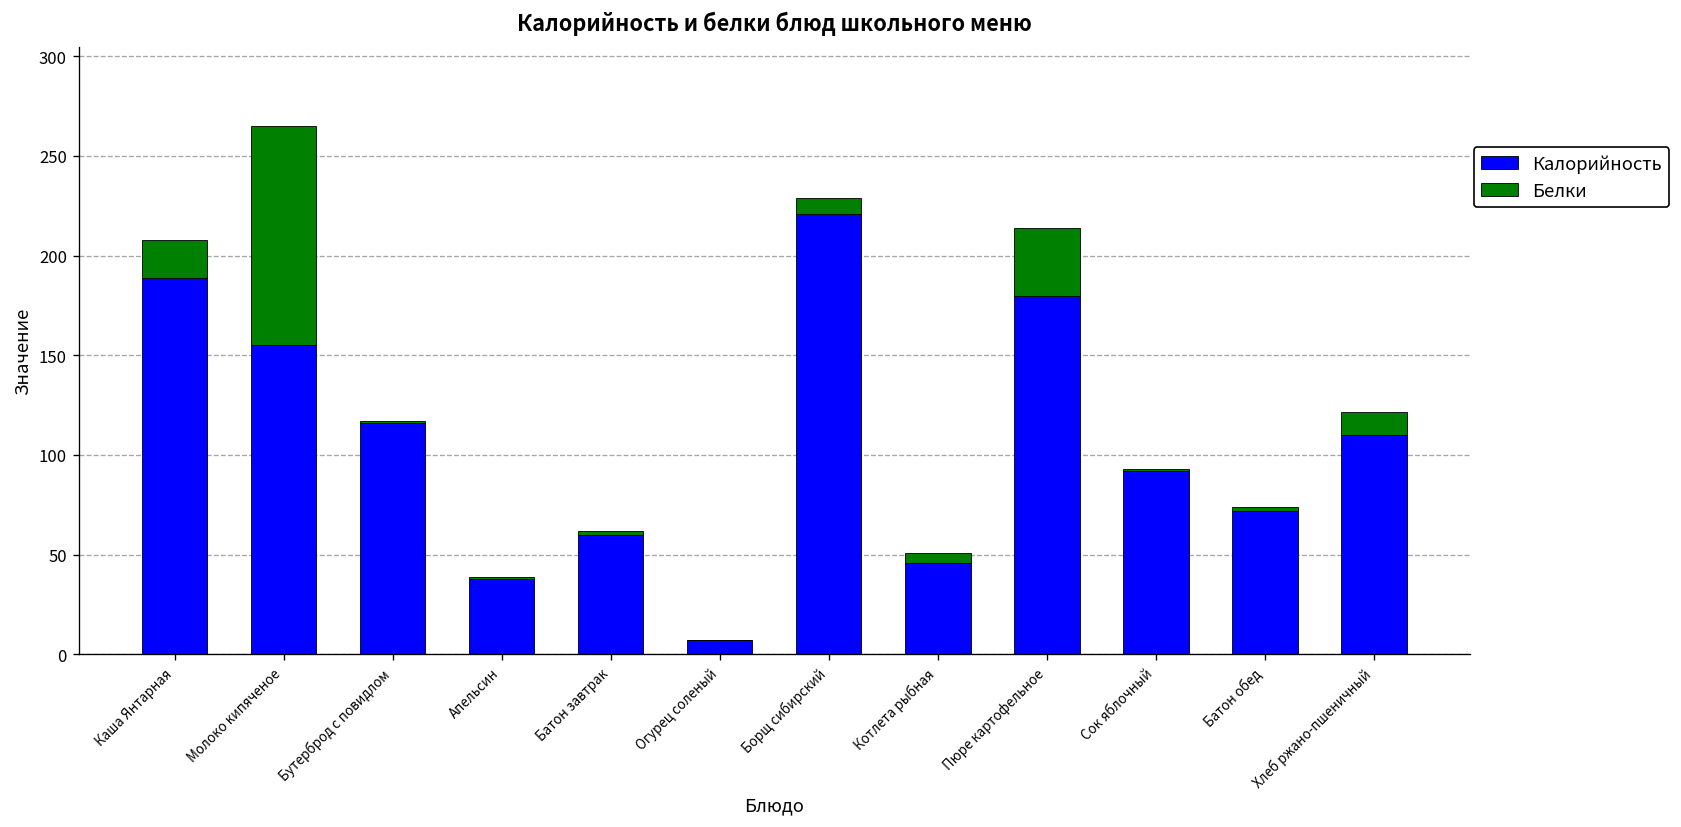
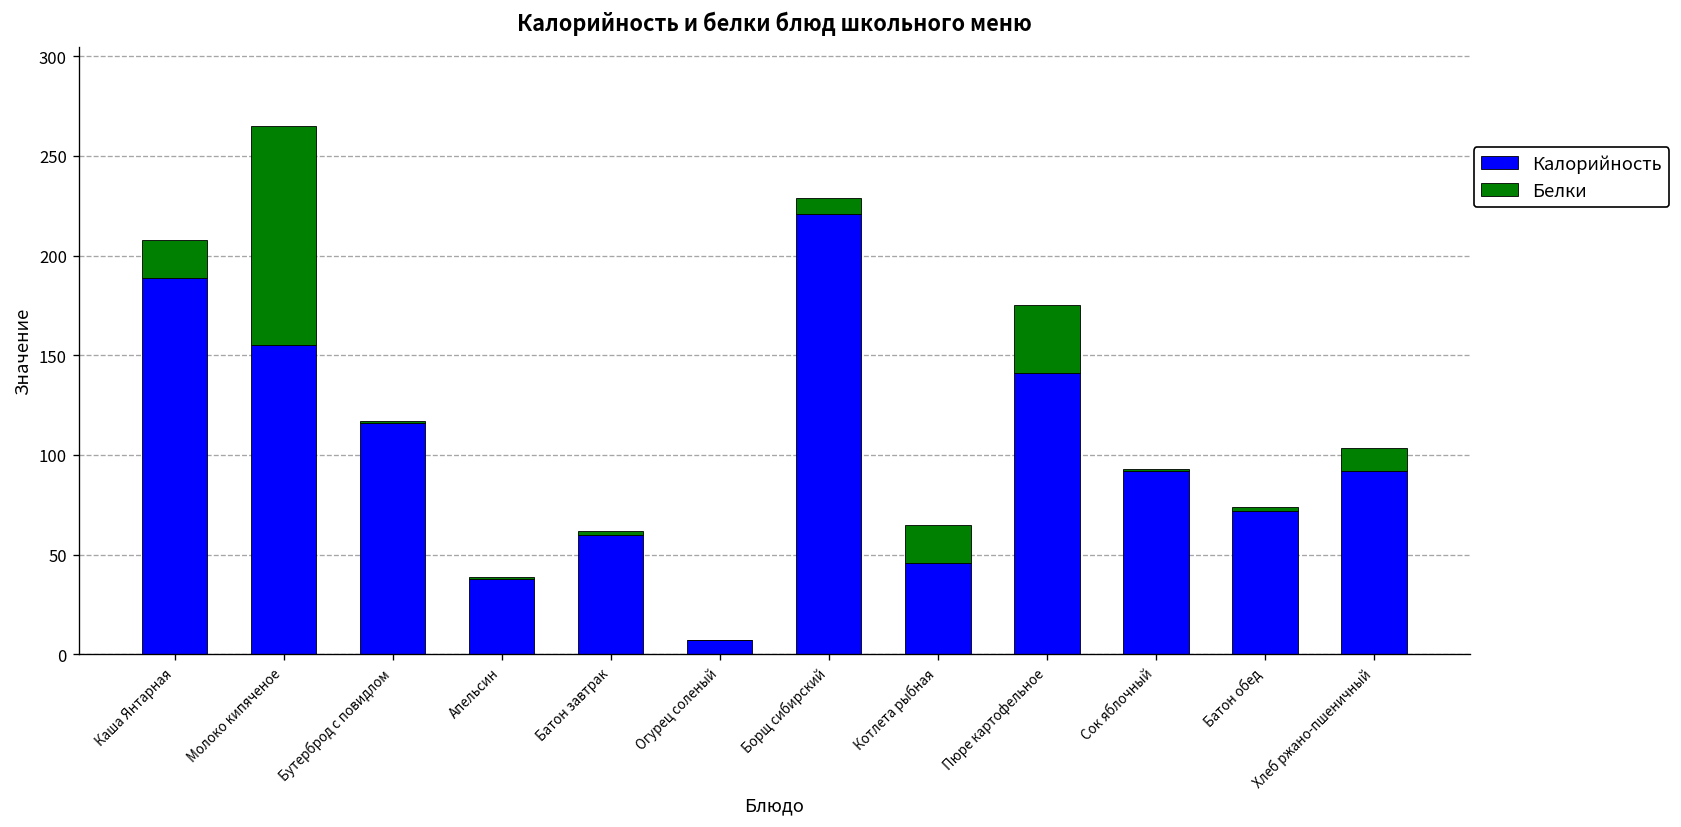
Белки, Котлета рыбная: 5 -> 19
Калорийность, Пюре картофельное: 180 -> 141
Калорийность, Хлеб ржано-пшеничный: 110 -> 92
